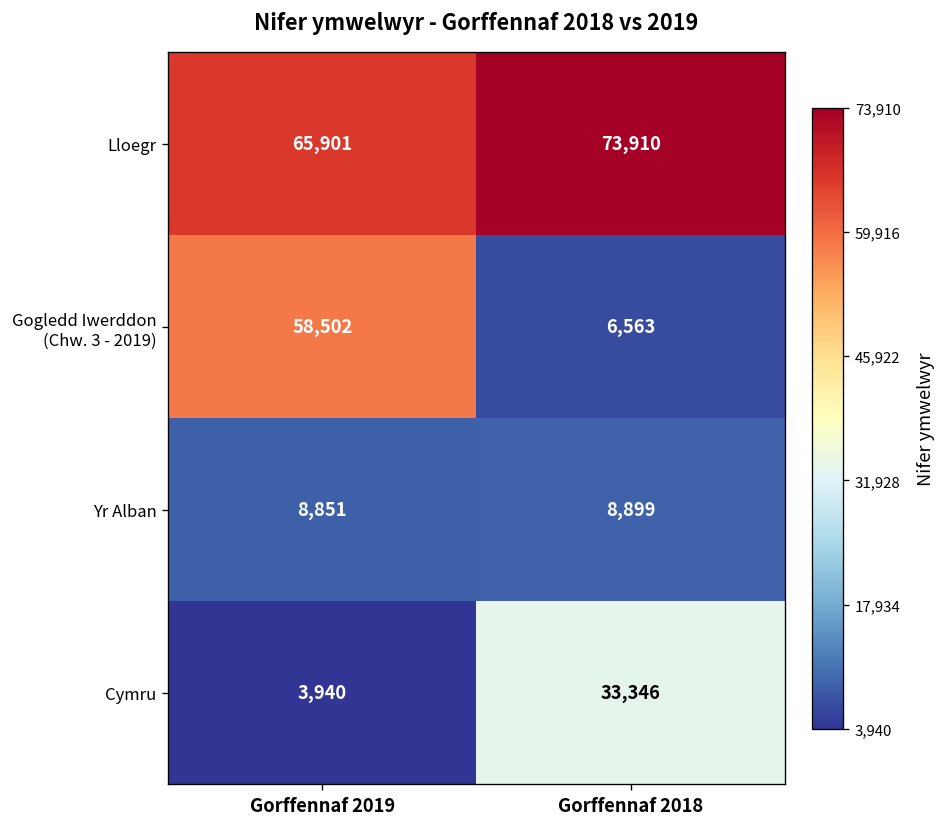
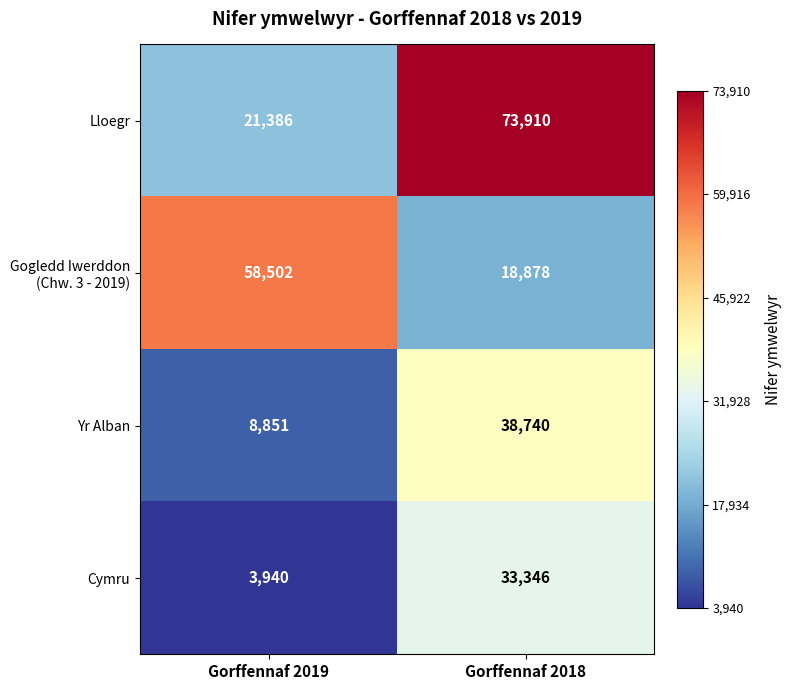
Lloegr, Gorffennaf 2019: 65,901 -> 21,386
Gogledd Iwerddon (Chw. 3 - 2019), Gorffennaf 2018: 6,563 -> 18,878
Yr Alban, Gorffennaf 2018: 8,899 -> 38,740
